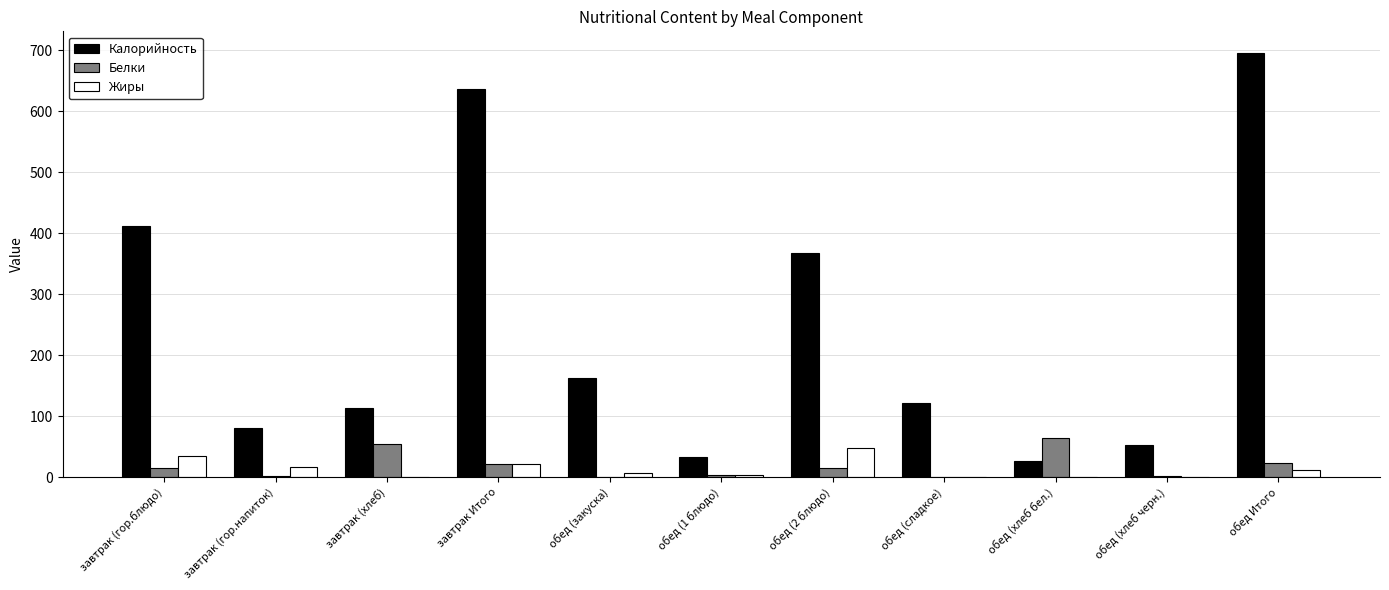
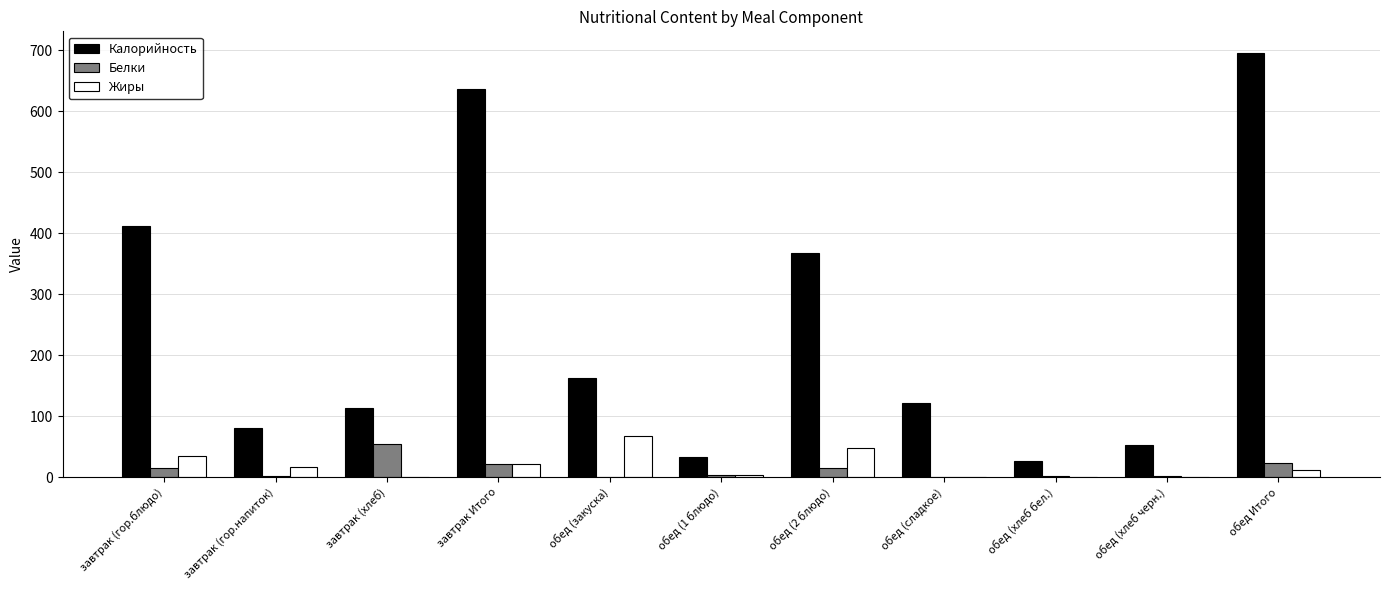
Жиры, обед (закуска): 10 -> 70
Белки, обед (хлеб бел.): 70 -> 0
